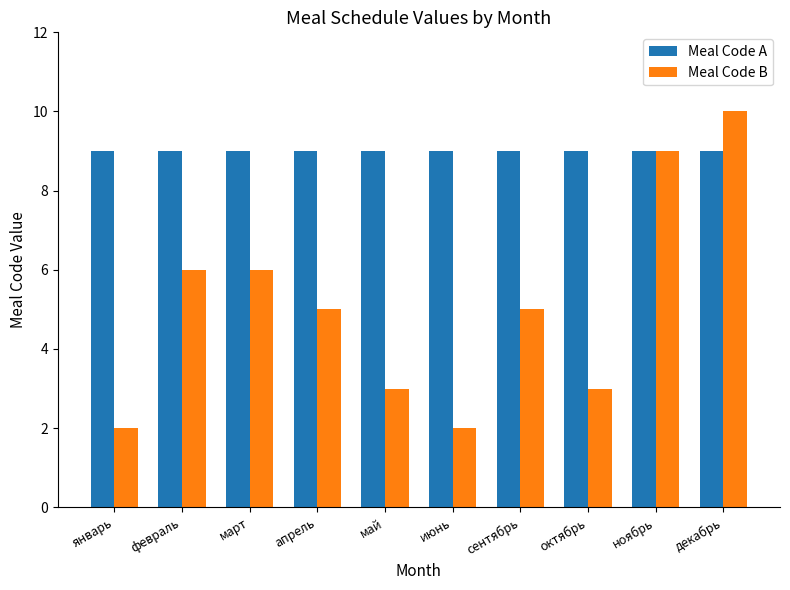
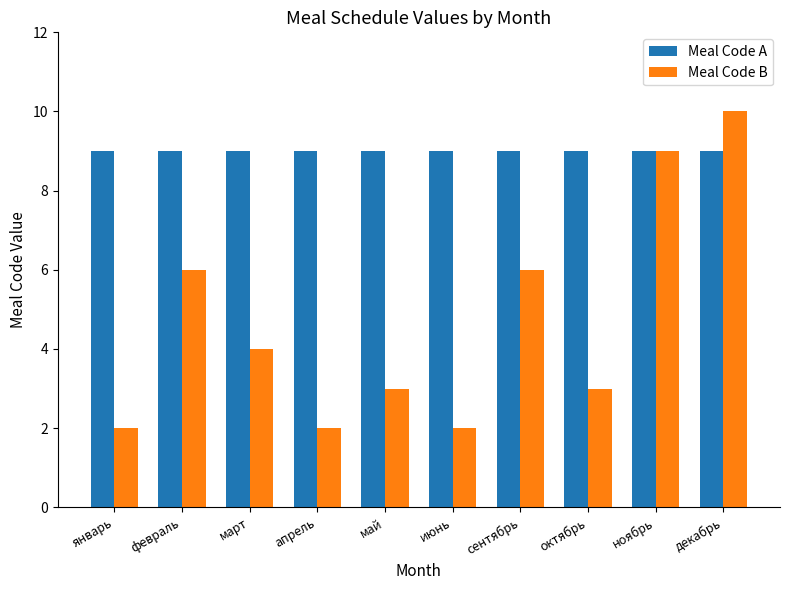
Meal Code B, март: 6 -> 4
Meal Code B, апрель: 5 -> 2
Meal Code B, сентябрь: 5 -> 6
